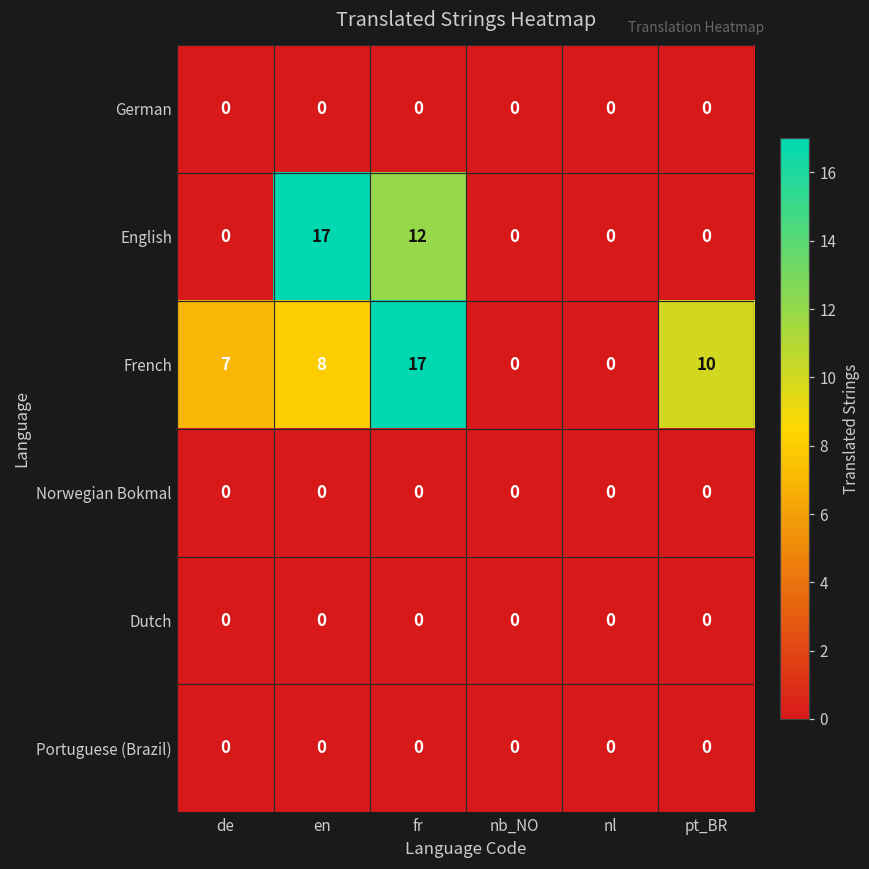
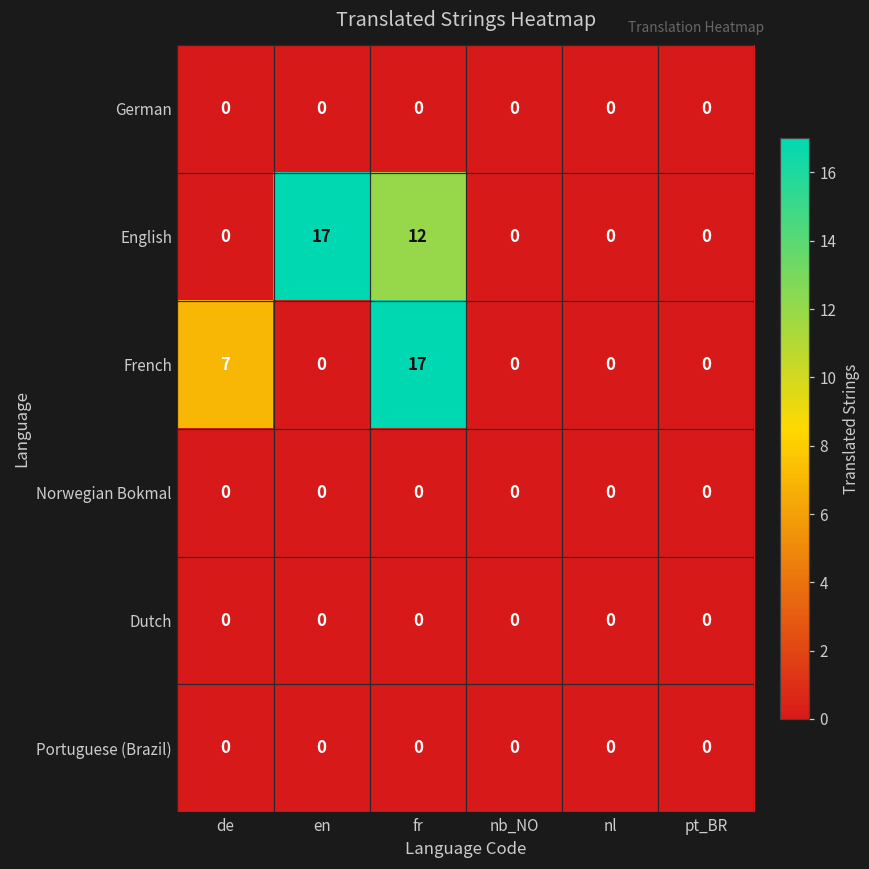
French, en: 8 -> 0
French, pt_BR: 10 -> 0
